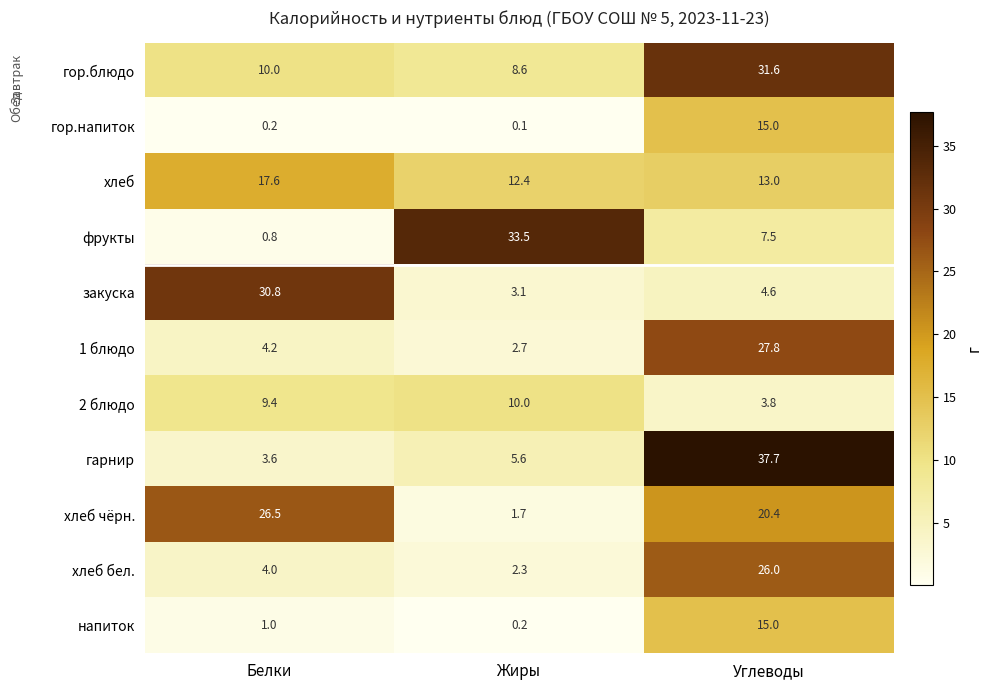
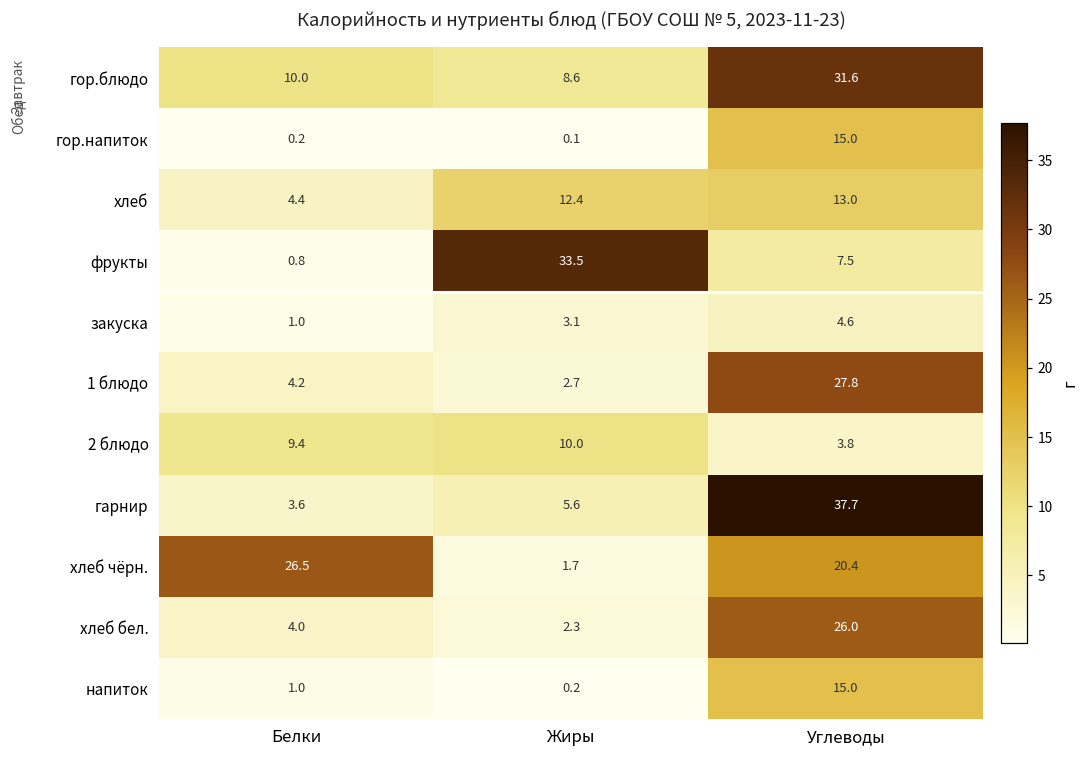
хлеб, Белки: 17.6 -> 4.4
закуска, Белки: 30.8 -> 1.0
